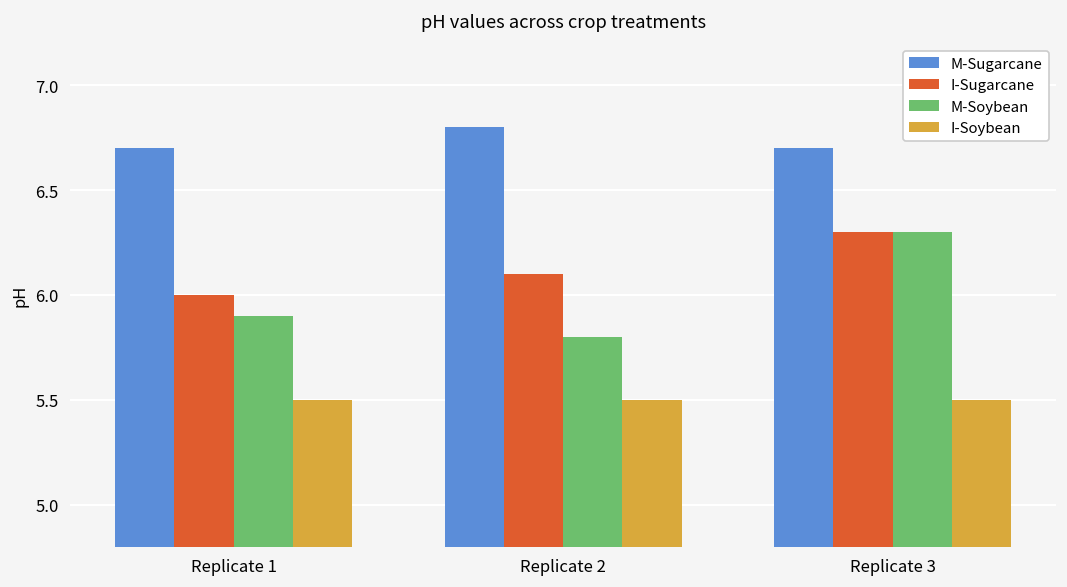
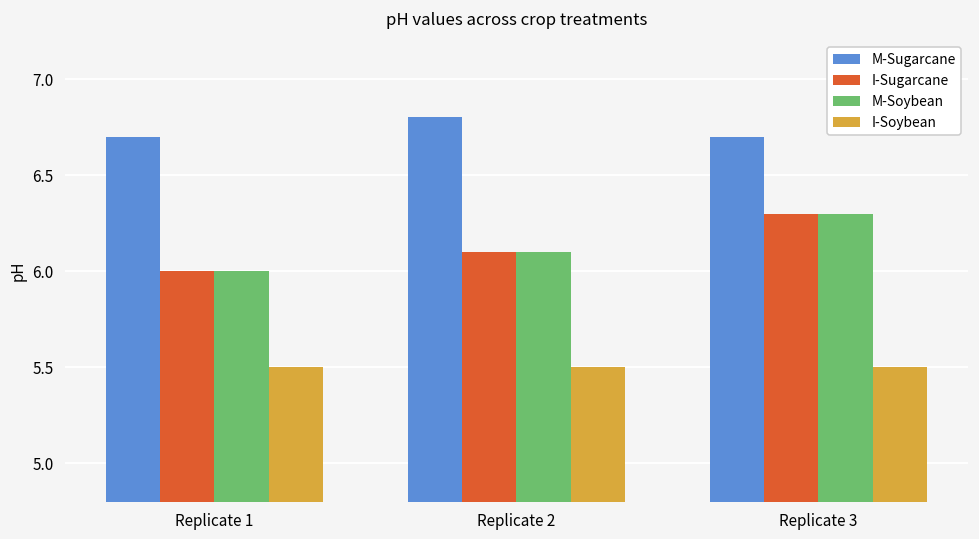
M-Soybean, Replicate 1: 5.9 -> 6.0
M-Soybean, Replicate 2: 5.8 -> 6.1
